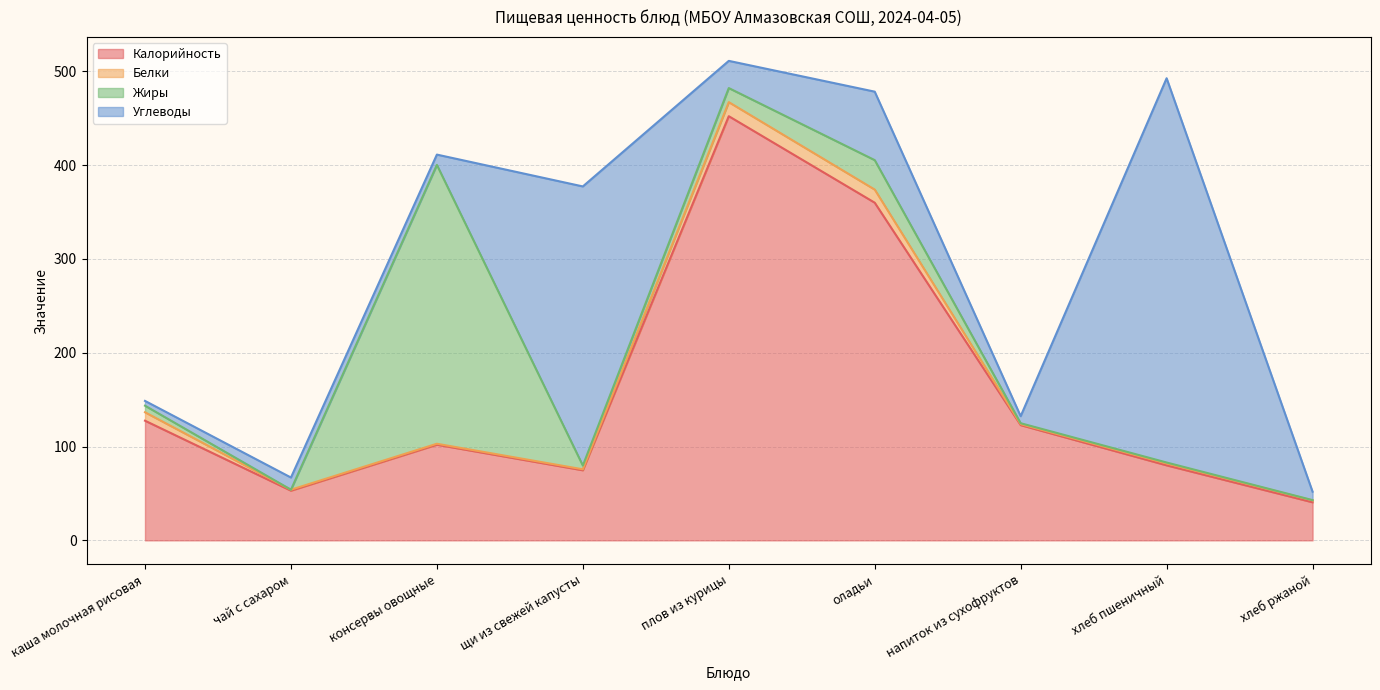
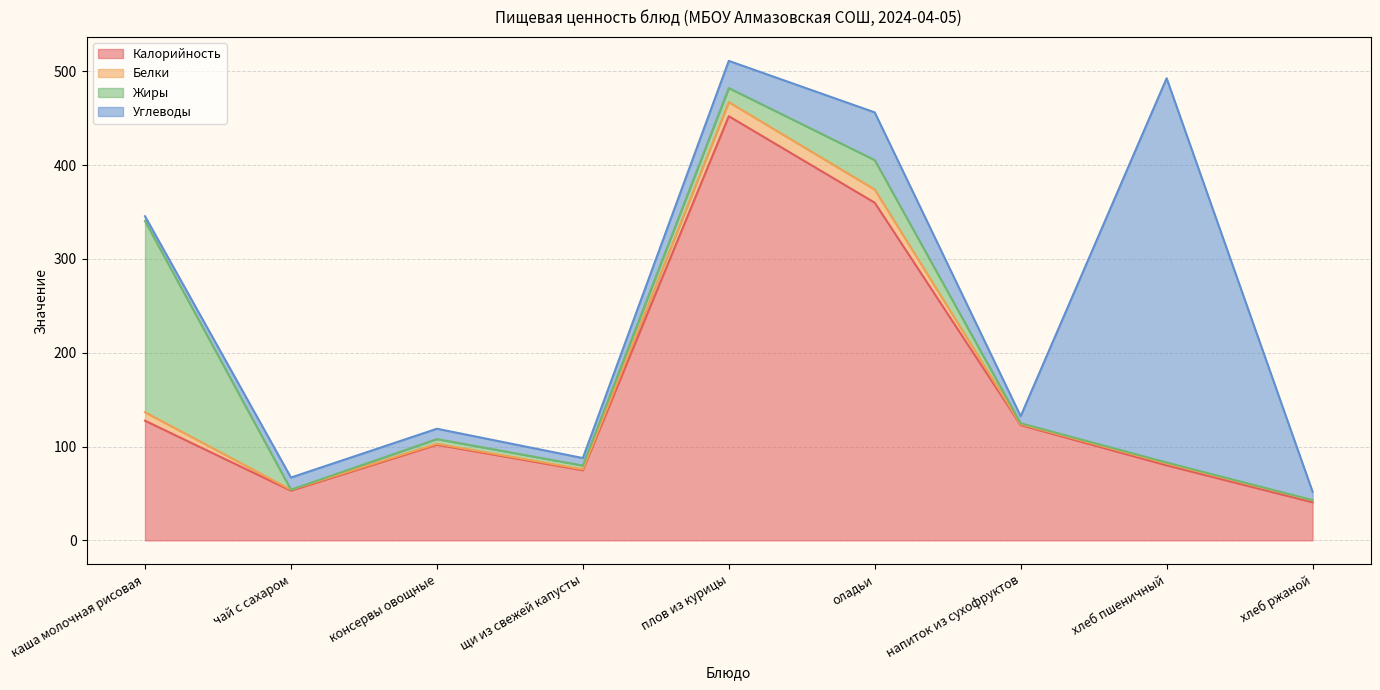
Жиры, каша молочная рисовая: 10 -> 200
Жиры, консервы овощные: 300 -> 10
Углеводы, щи из свежей капусты: 300 -> 10
Углеводы, оладьи: 70 -> 50
